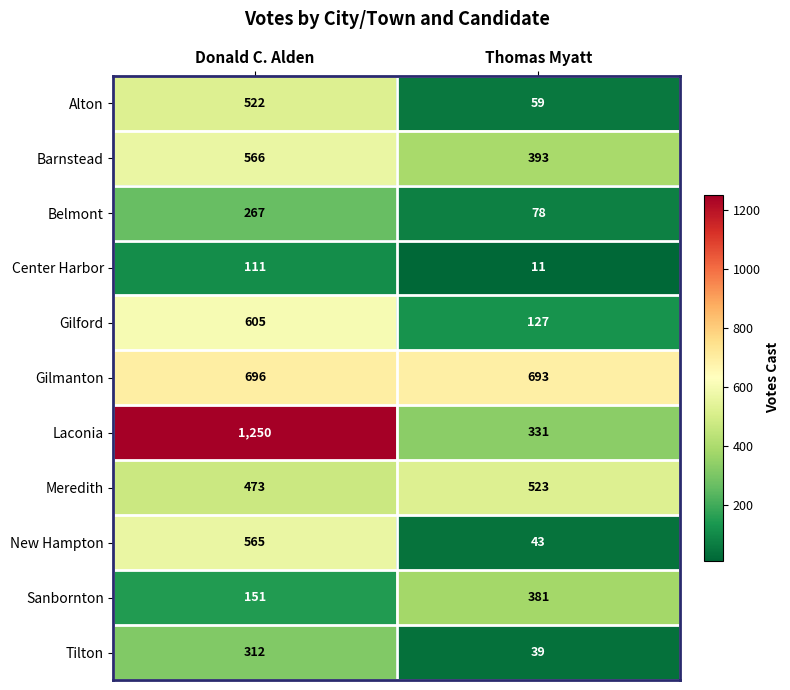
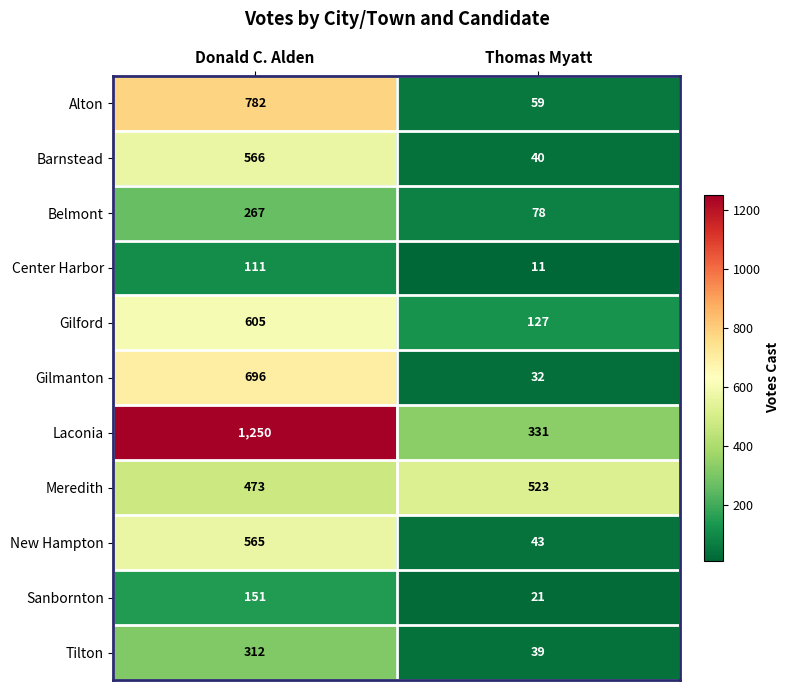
Alton, Donald C. Alden: 522 -> 782
Barnstead, Thomas Myatt: 393 -> 40
Gilmanton, Thomas Myatt: 693 -> 32
Sanbornton, Thomas Myatt: 381 -> 21
